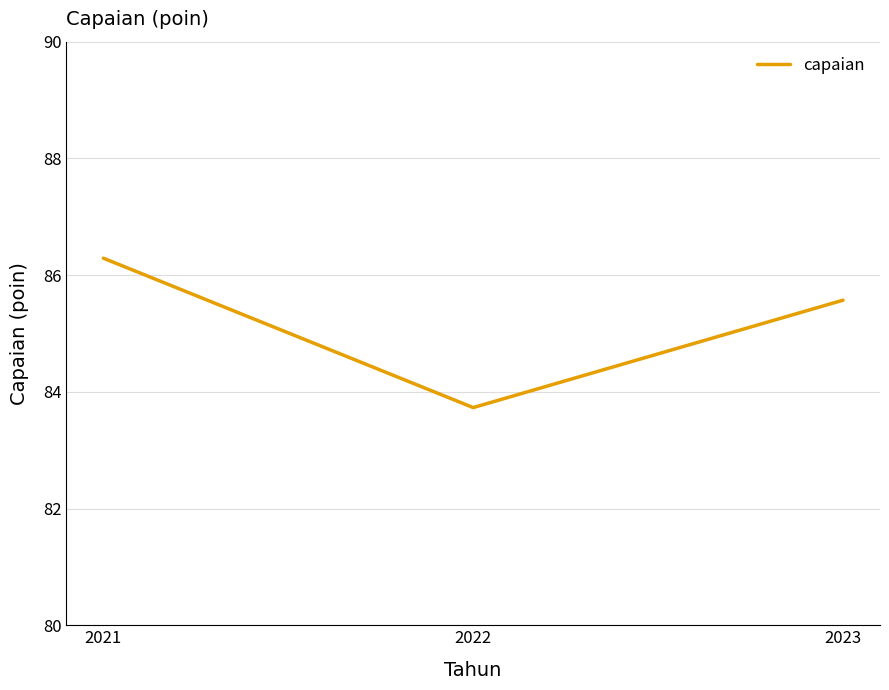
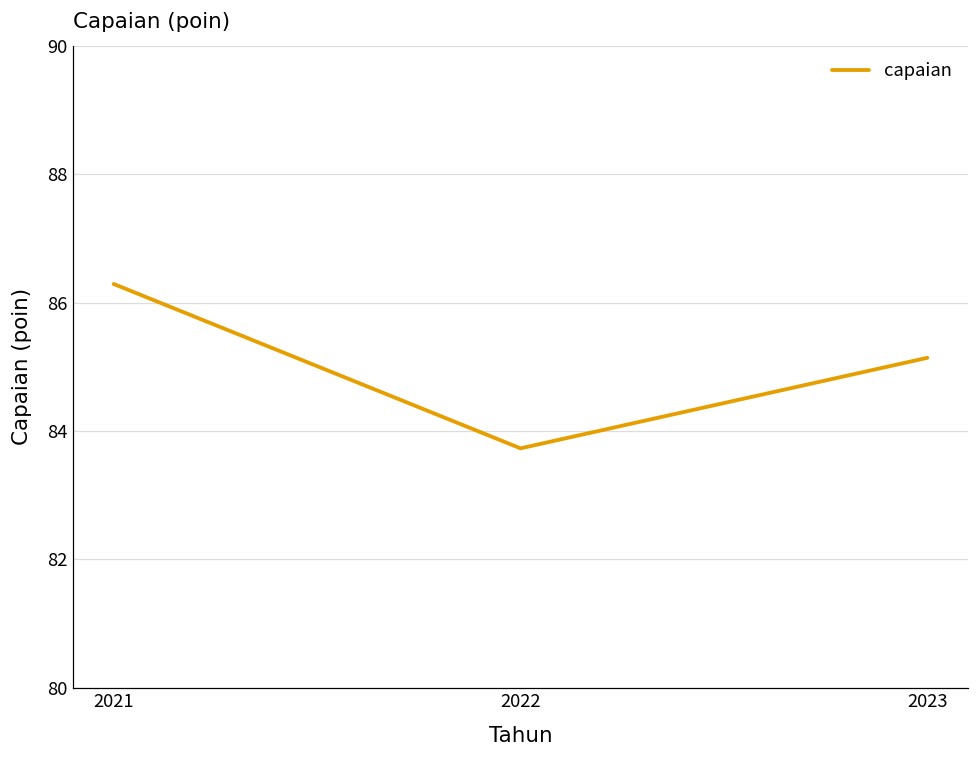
2023: 85.6 -> 85.1
